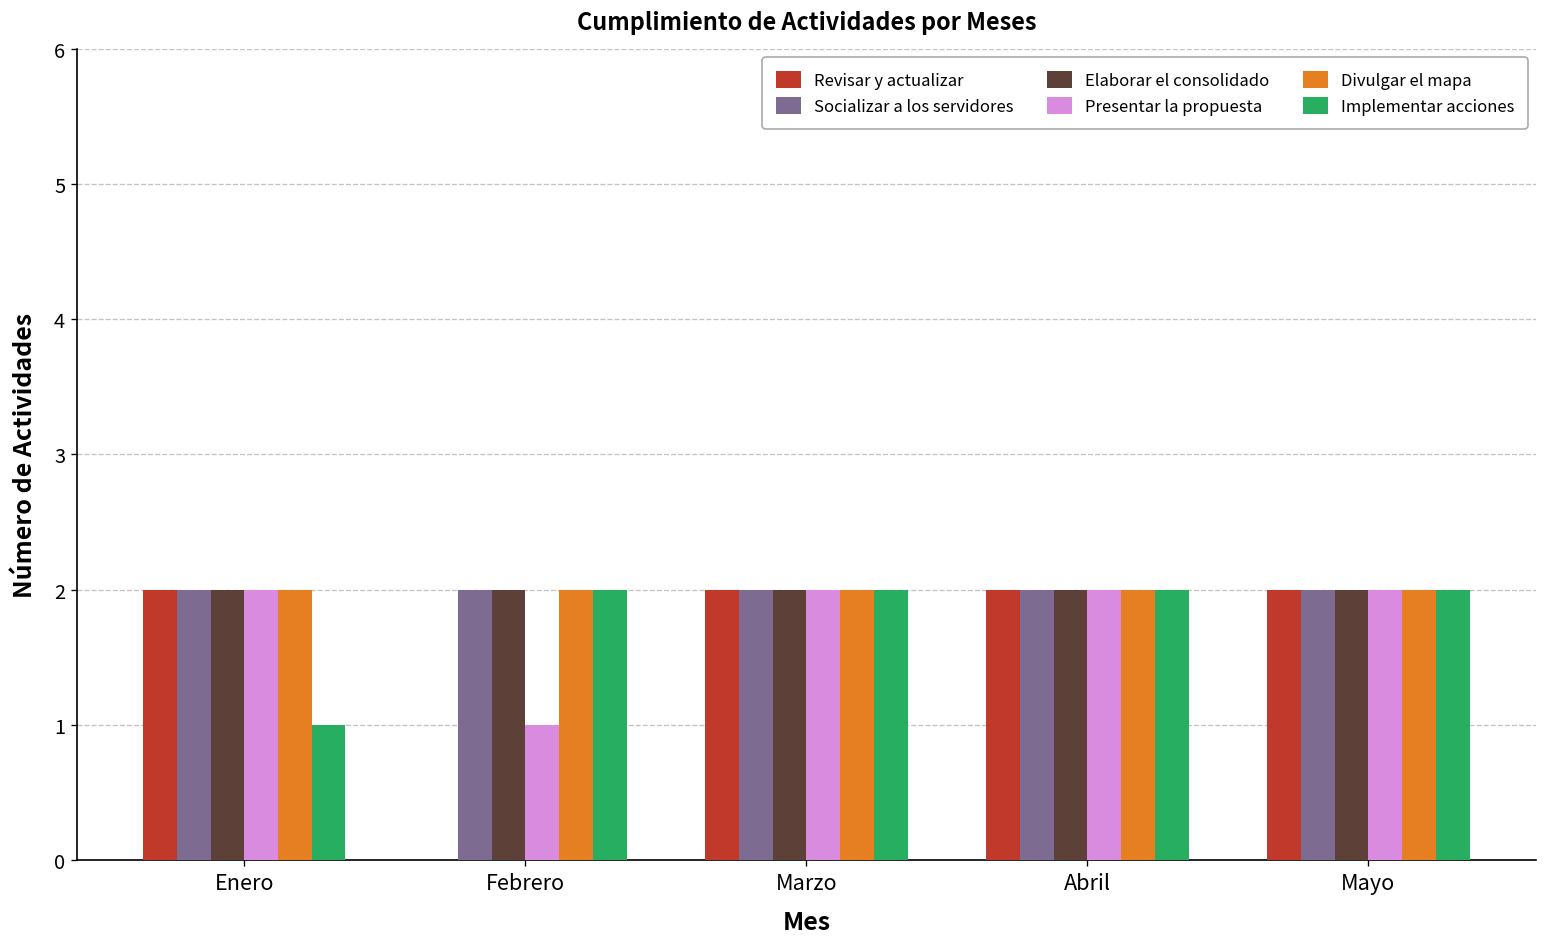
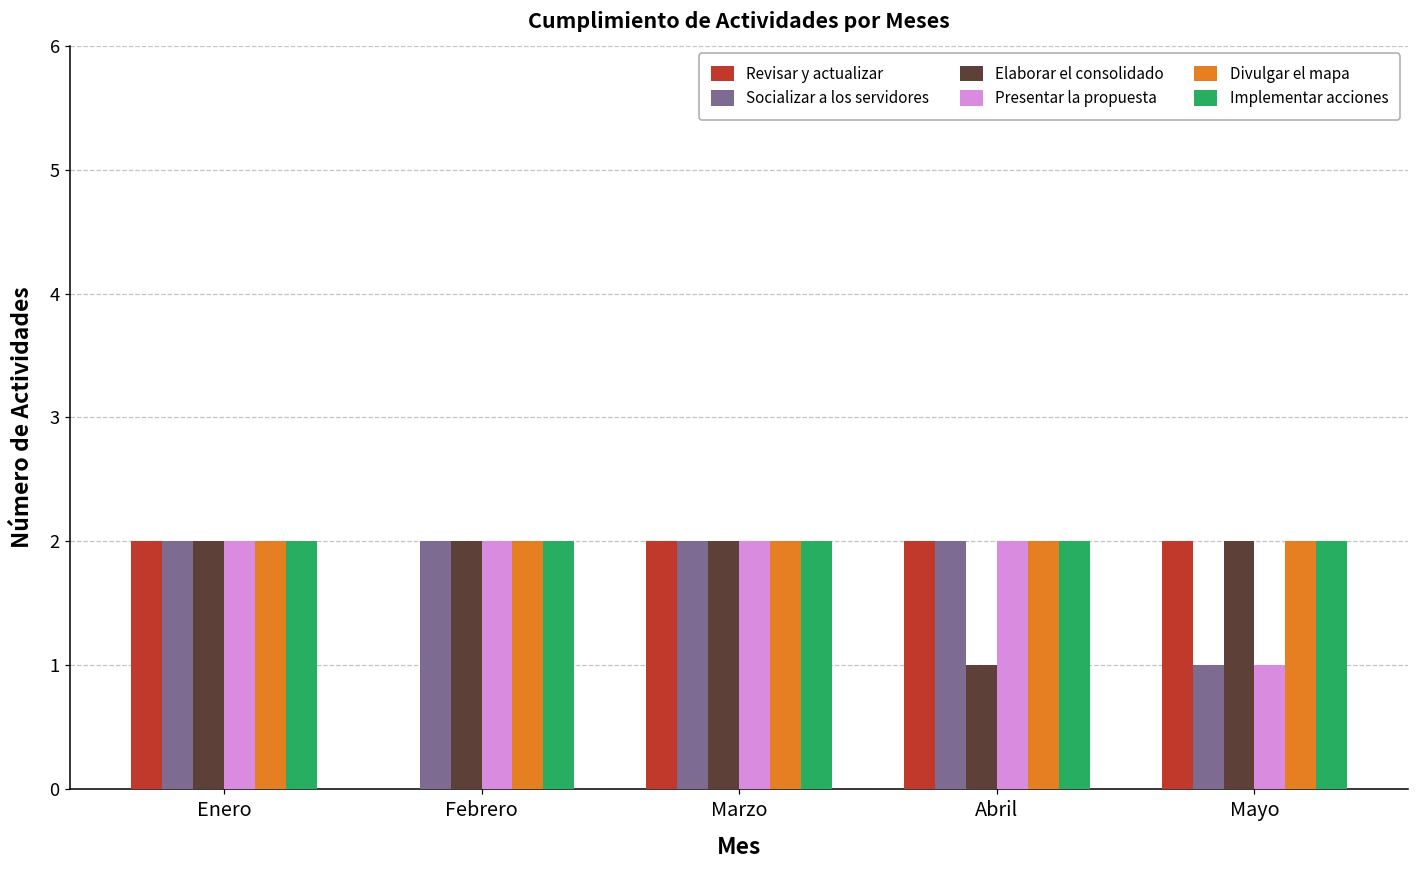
Implementar acciones, Enero: 1 -> 2
Presentar la propuesta, Febrero: 1 -> 2
Elaborar el consolidado, Abril: 2 -> 1
Socializar a los servidores, Mayo: 2 -> 1
Presentar la propuesta, Mayo: 2 -> 1
